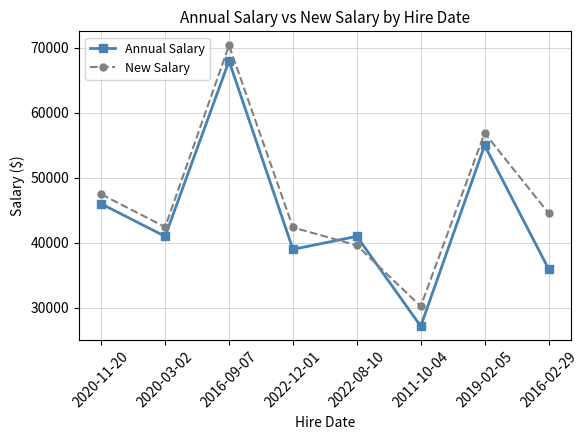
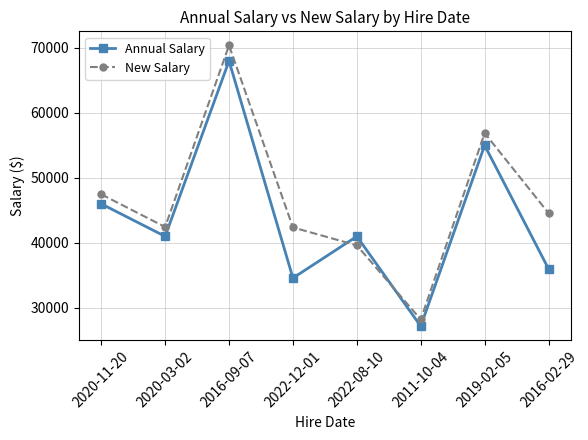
Annual Salary, 2022-12-01: 39000 -> 35000
New Salary, 2011-10-04: 30000 -> 28000
